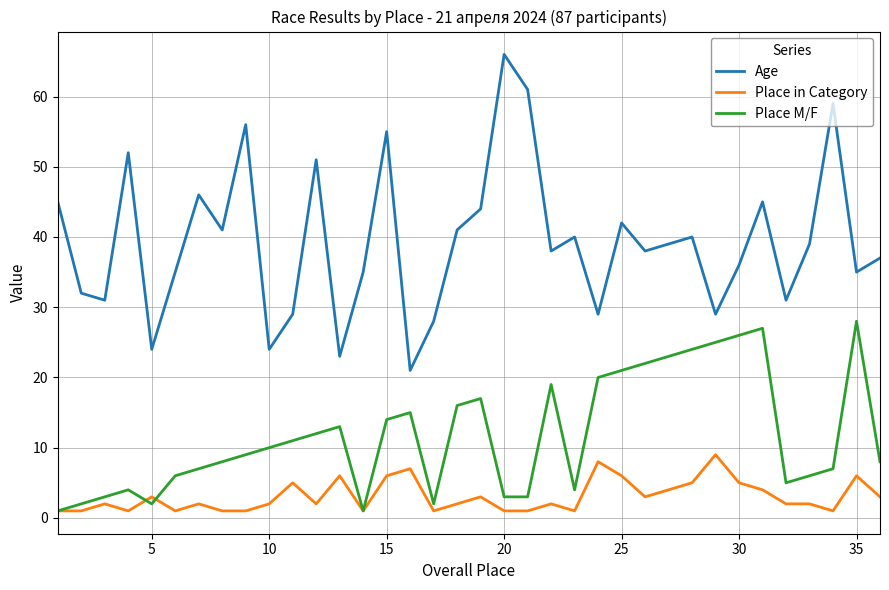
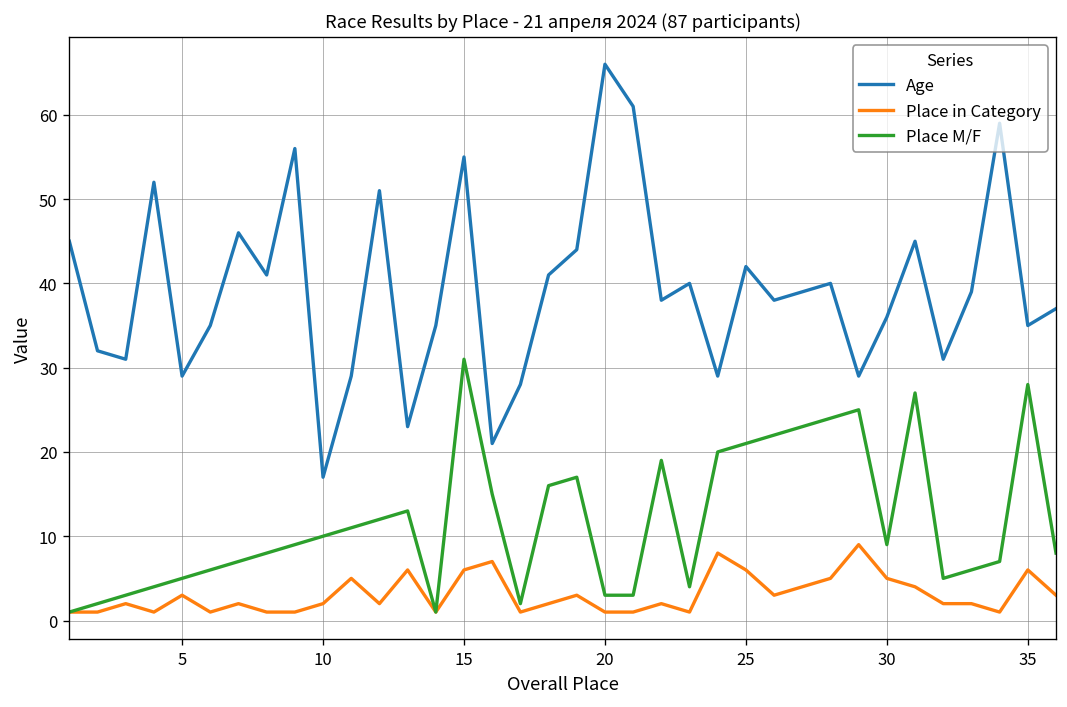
Age, 5: 24 -> 29
Place M/F, 5: 2 -> 5
Age, 10: 24 -> 17
Place M/F, 15: 14 -> 31
Place M/F, 30: 26 -> 9
